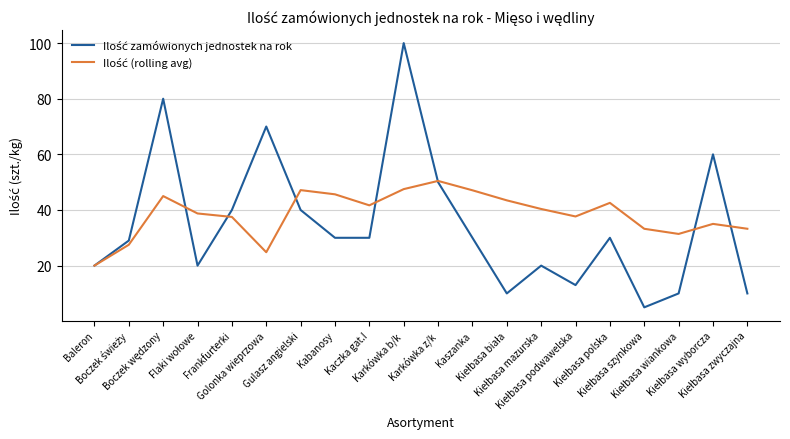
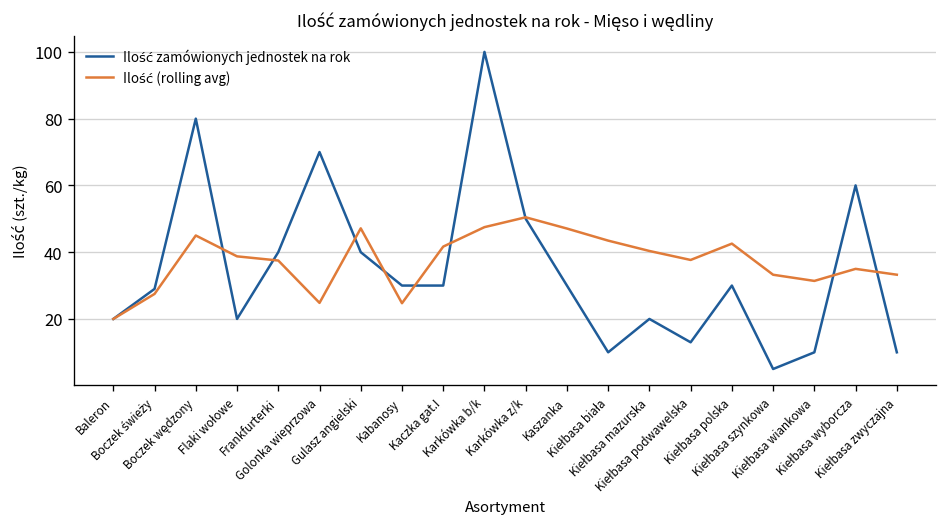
Ilość (rolling avg), Kabanosy: 46 -> 25
